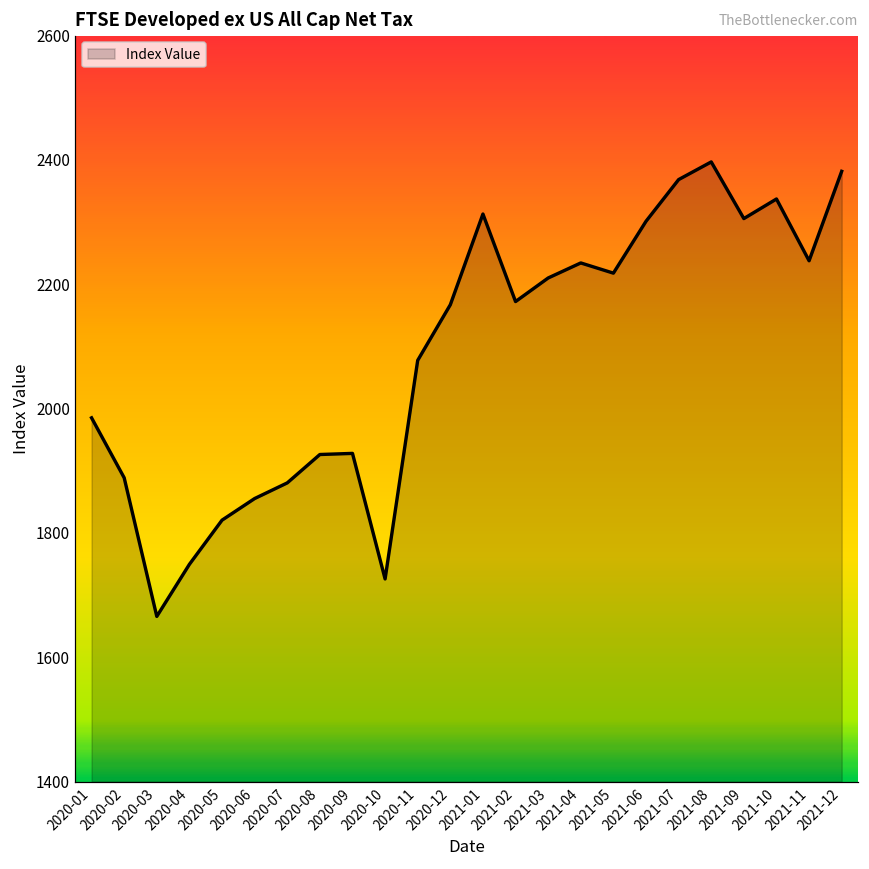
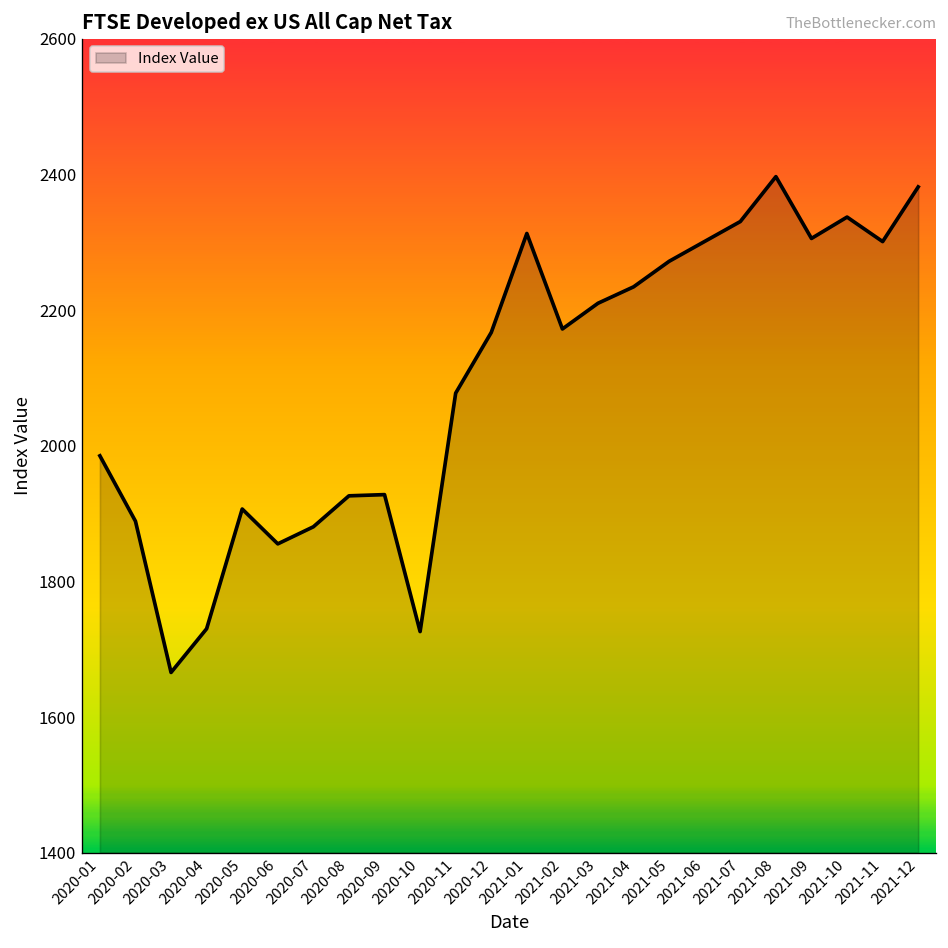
2020-04: 1750 -> 1730
2020-05: 1820 -> 1910
2021-05: 2220 -> 2270
2021-07: 2370 -> 2330
2021-11: 2240 -> 2300
